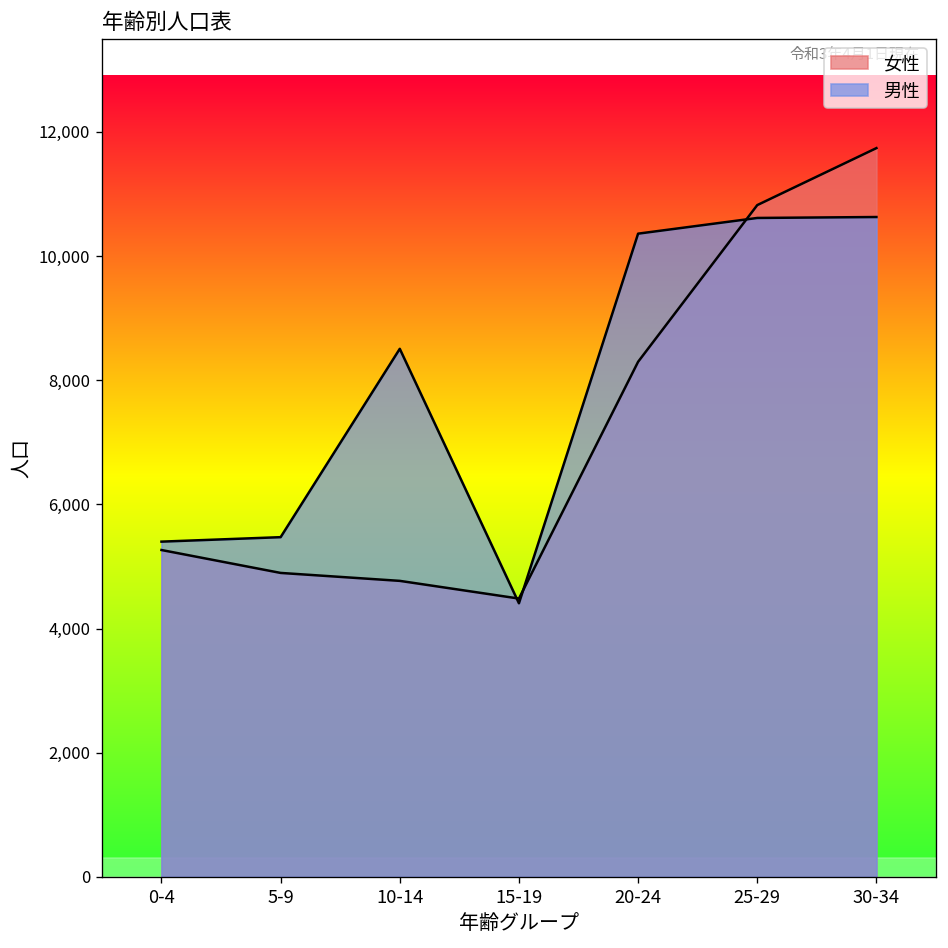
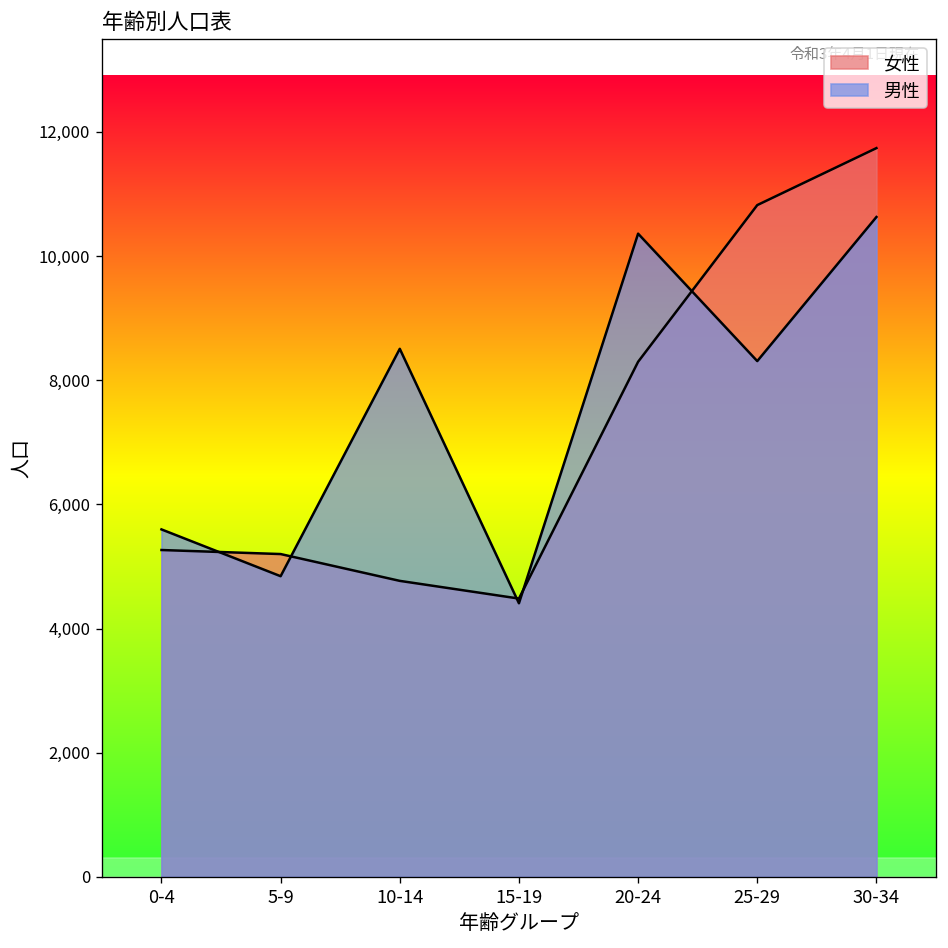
男性, 0-4: 5,400 -> 5,600
女性, 5-9: 4,900 -> 5,200
男性, 5-9: 5,500 -> 4,800
男性, 25-29: 10,600 -> 8,300
